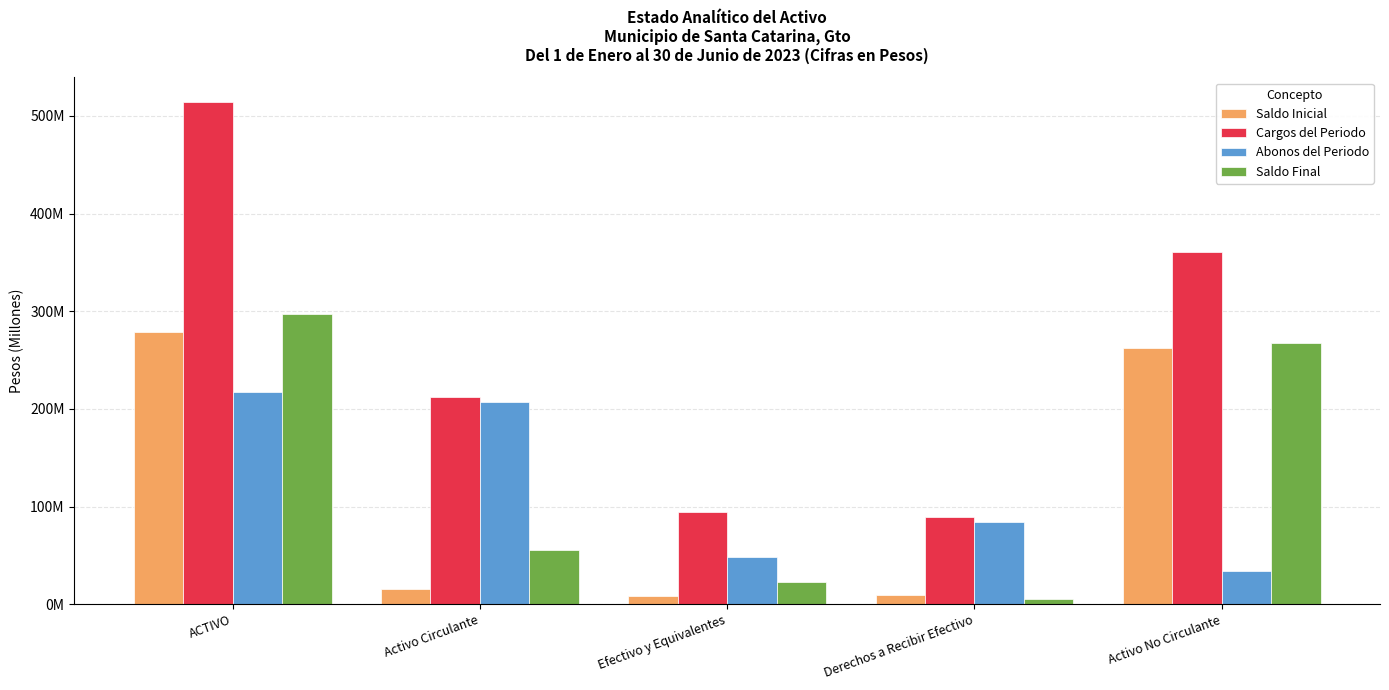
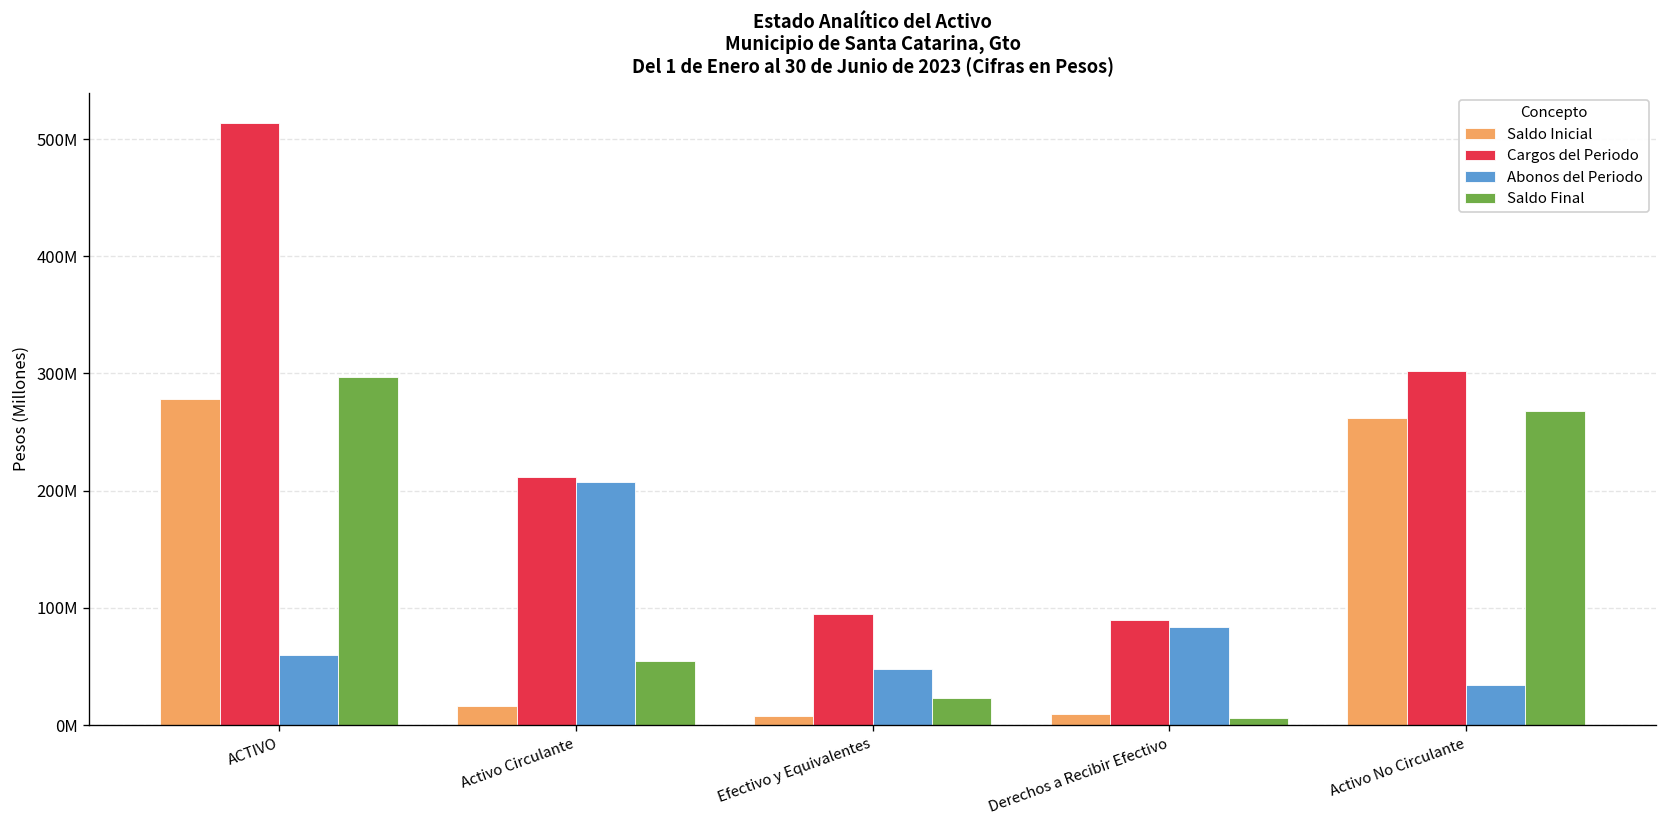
Abonos del Periodo, ACTIVO: 220000000 -> 60000000
Cargos del Periodo, Activo No Circulante: 360000000 -> 300000000
